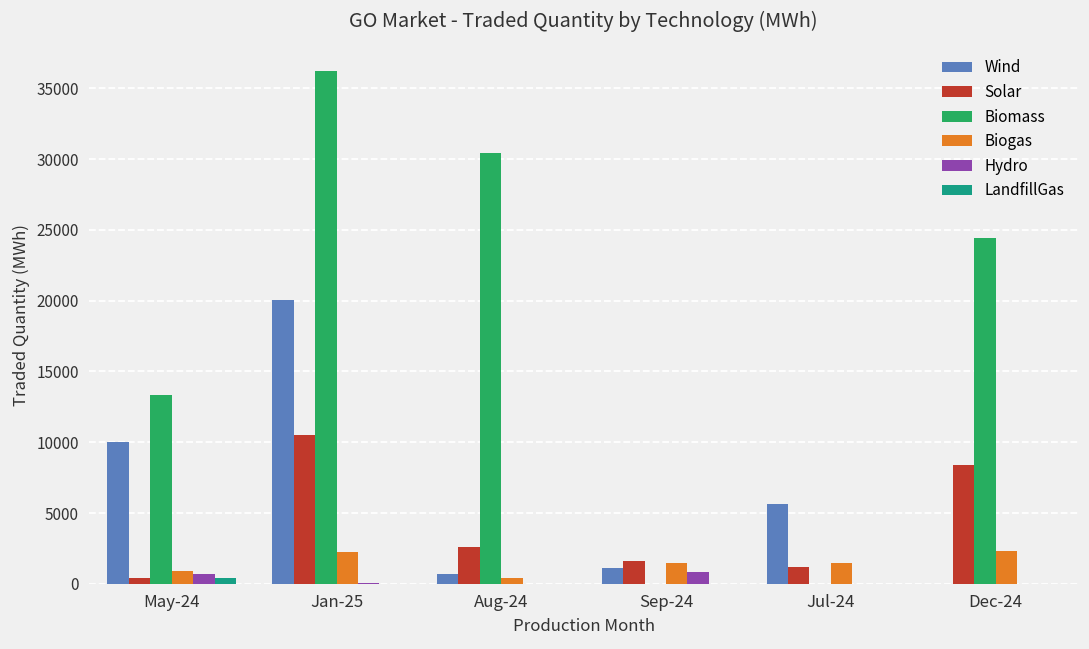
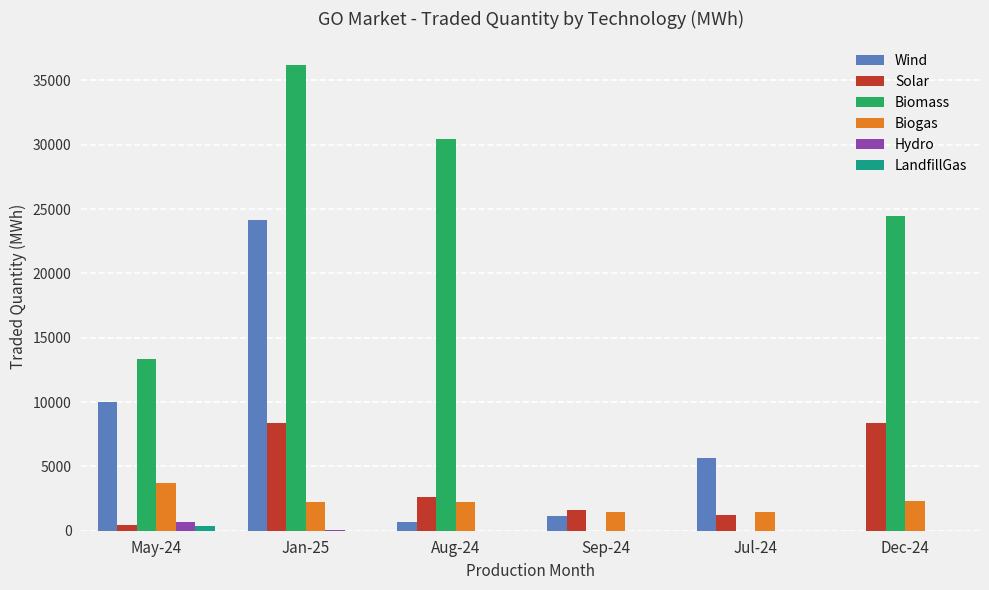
Biogas, May-24: 900 -> 3700
Wind, Jan-25: 20000 -> 24200
Solar, Jan-25: 10500 -> 8400
Biogas, Aug-24: 400 -> 2200
Hydro, Sep-24: 800 -> 0
